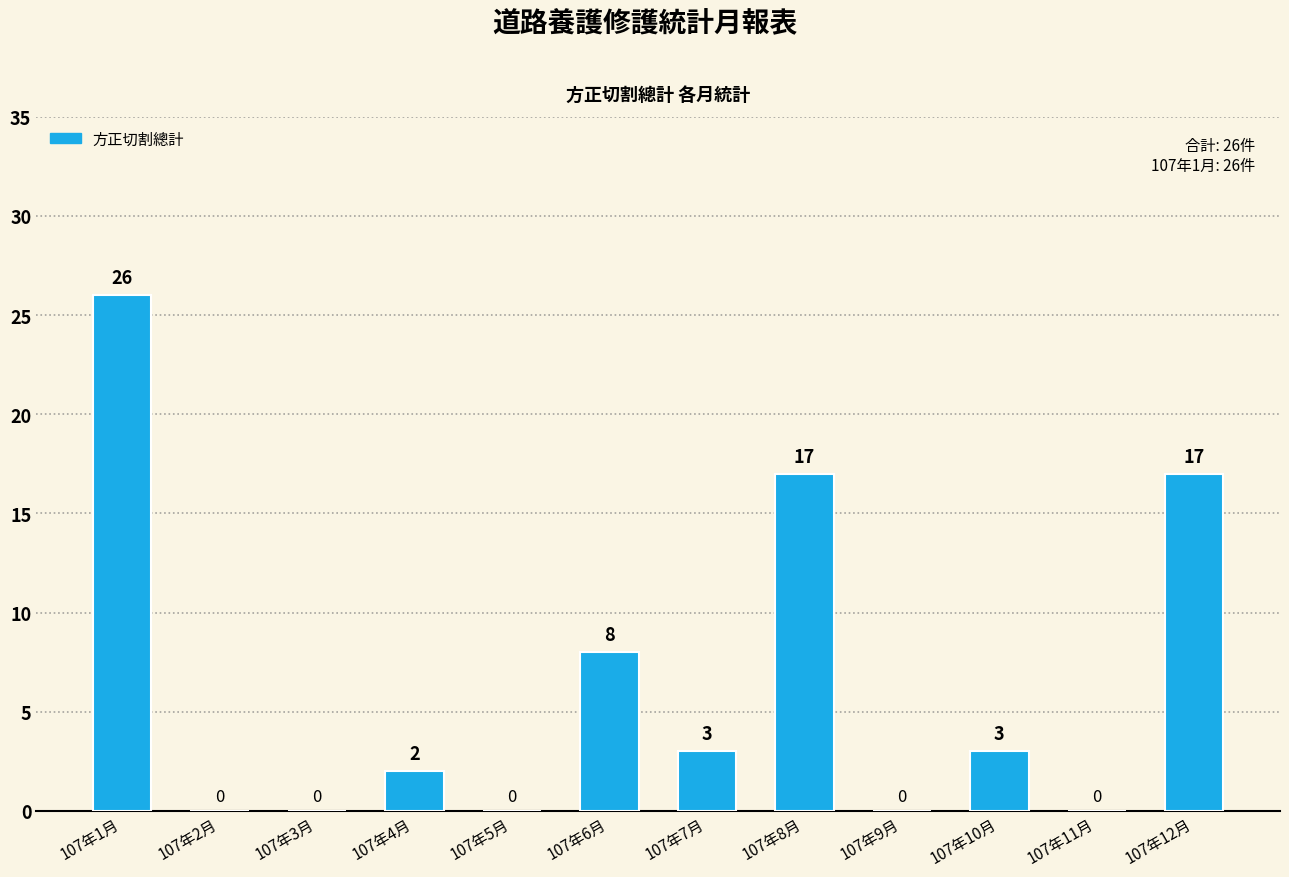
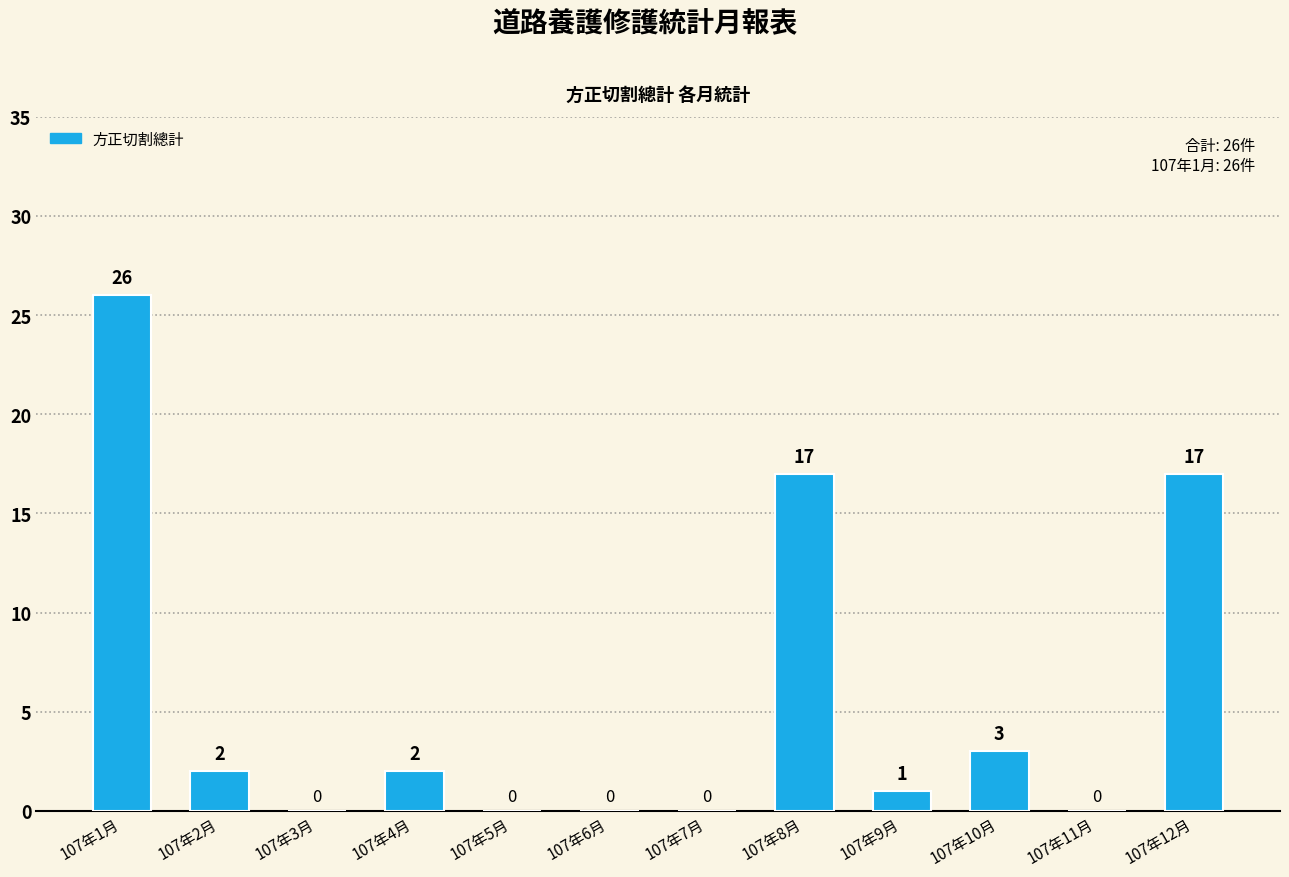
107年2月: 0 -> 2
107年6月: 8 -> 0
107年7月: 3 -> 0
107年9月: 0 -> 1
